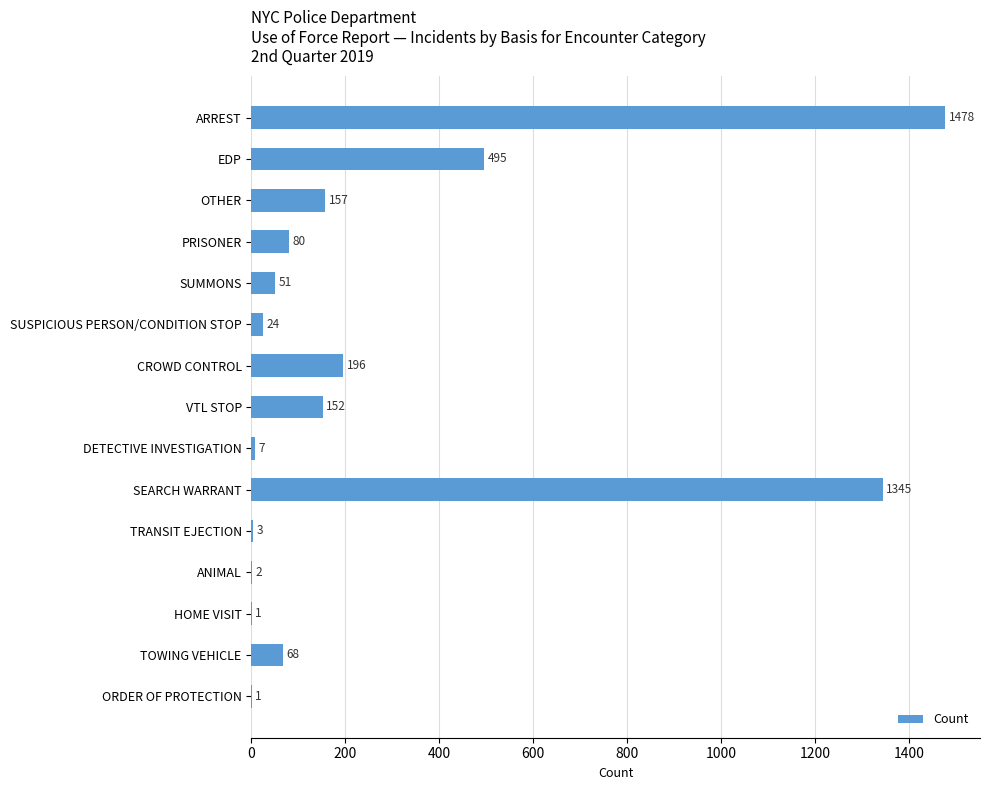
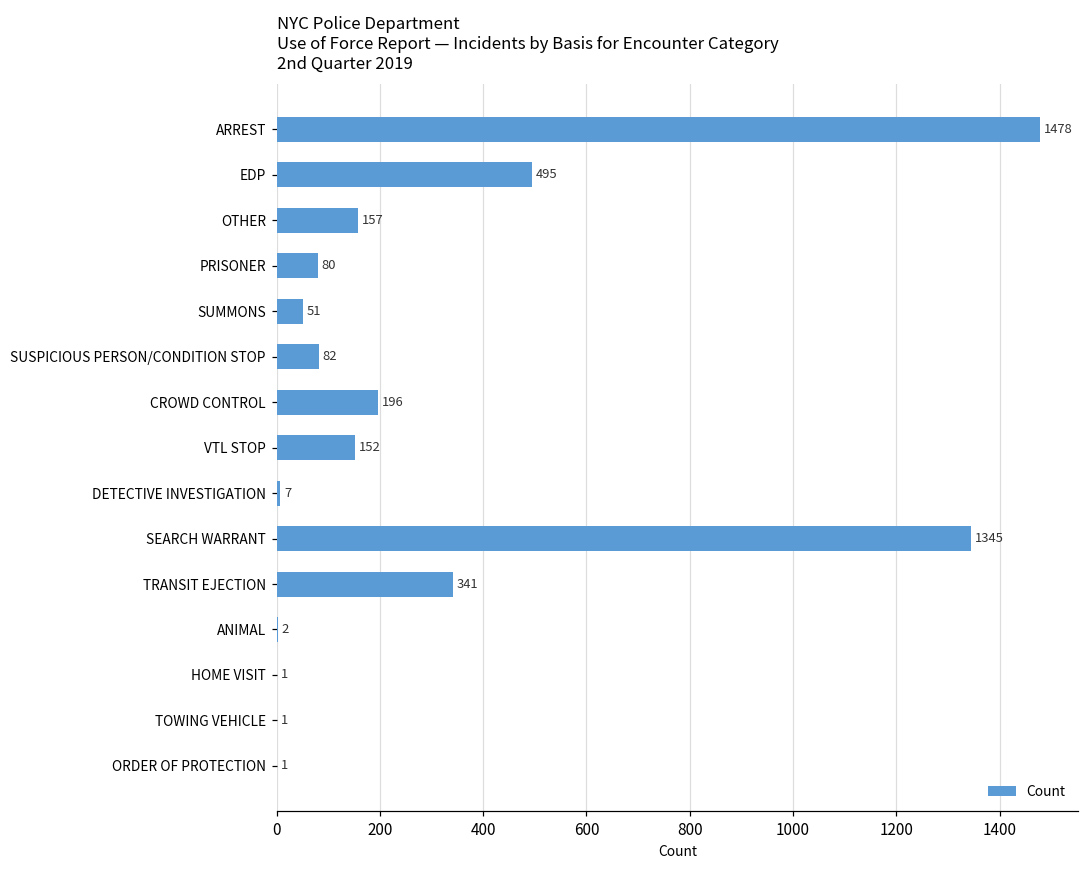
SUSPICIOUS PERSON/CONDITION STOP: 24 -> 82
TRANSIT EJECTION: 3 -> 341
TOWING VEHICLE: 68 -> 1
